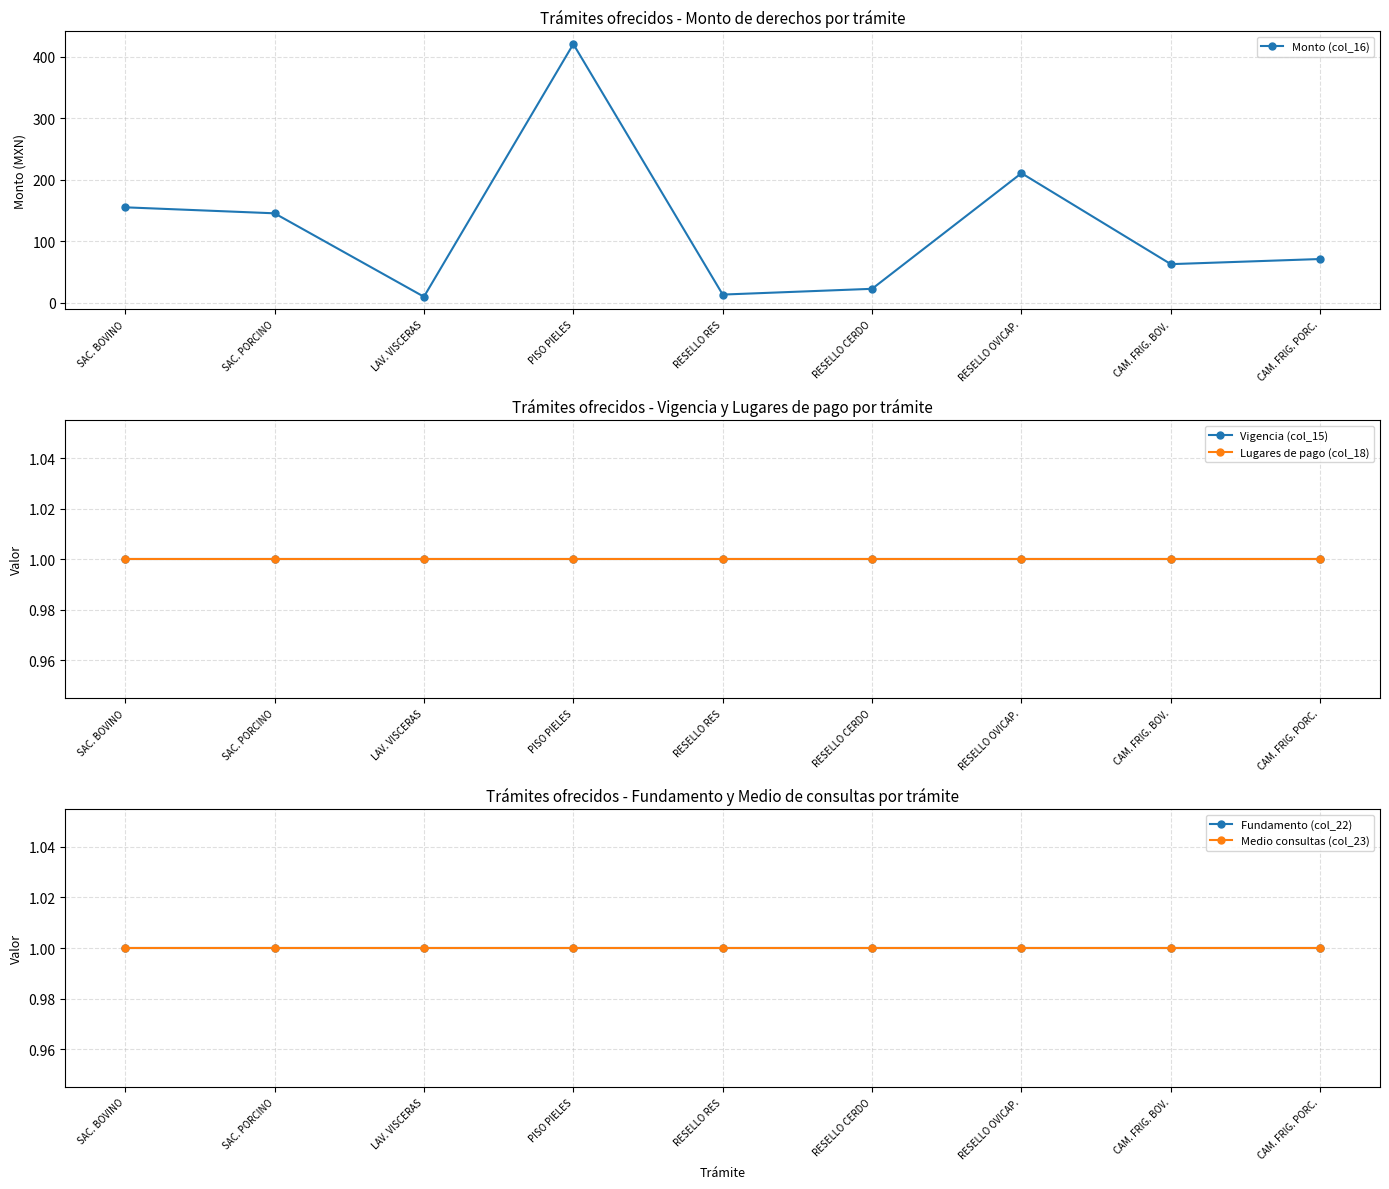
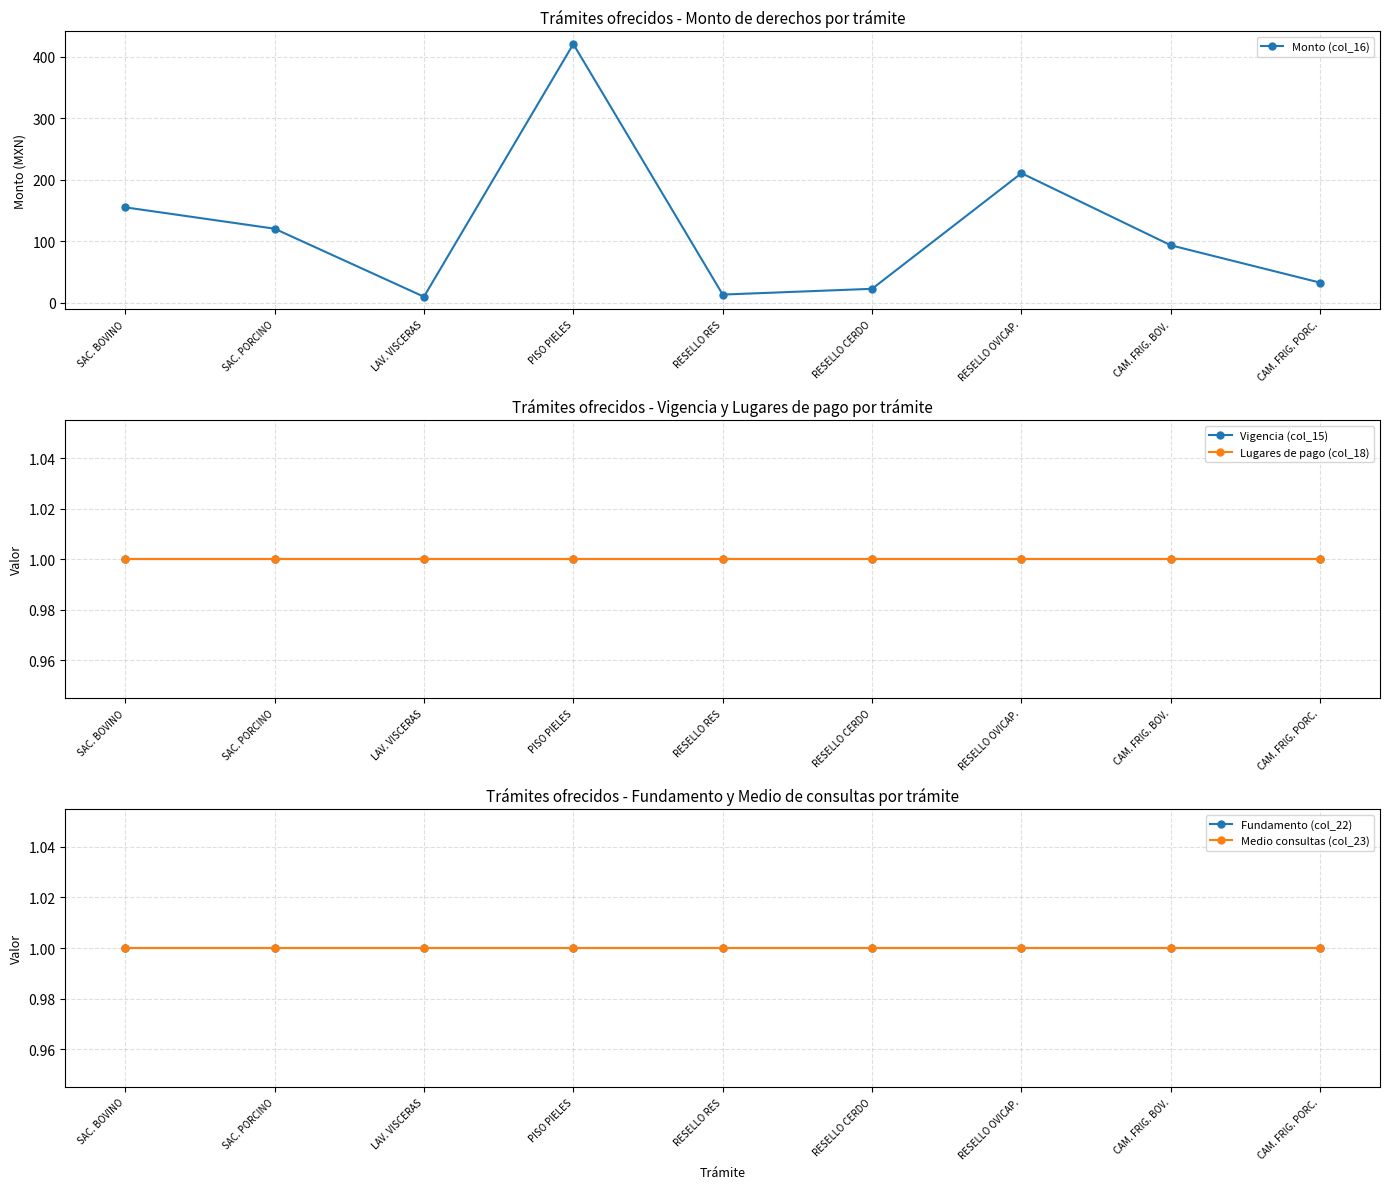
Trámites ofrecidos - Monto de derechos por trámite, SAC. PORCINO: 150 -> 120
Trámites ofrecidos - Monto de derechos por trámite, CAM. FRIG. BOV.: 60 -> 90
Trámites ofrecidos - Monto de derechos por trámite, CAM. FRIG. PORC.: 70 -> 30
